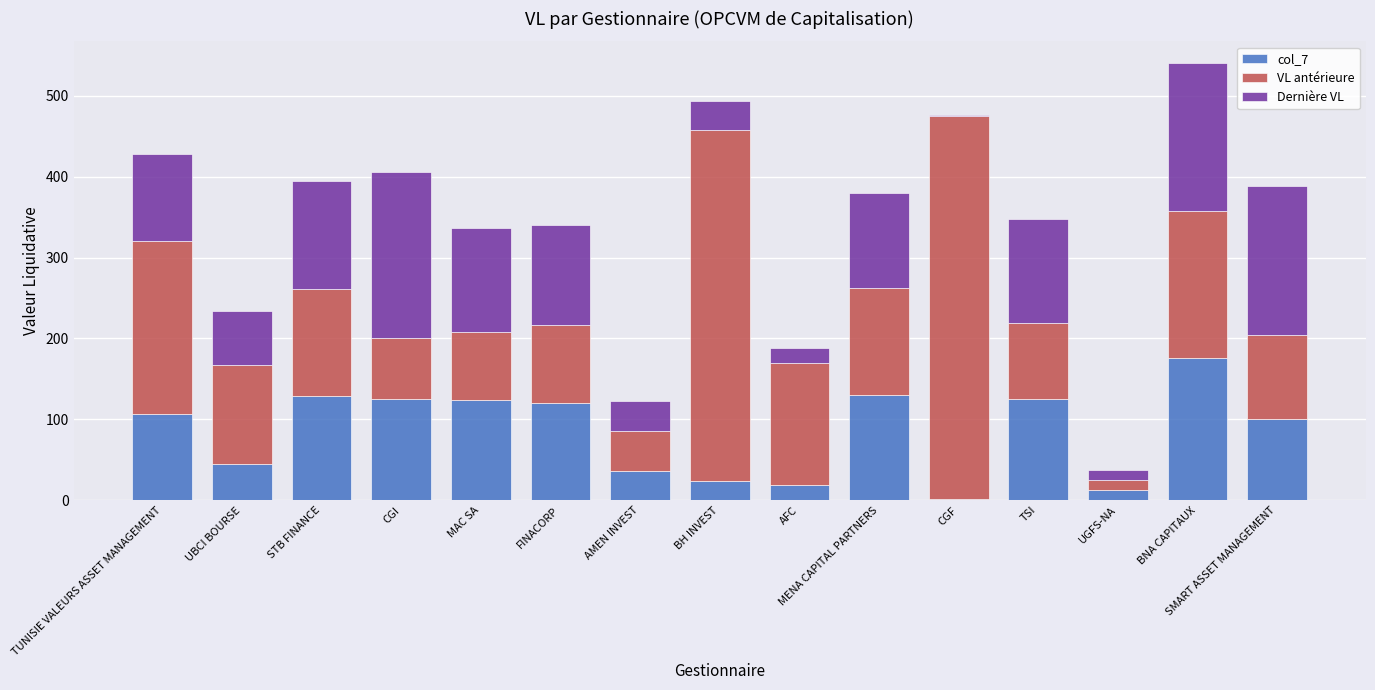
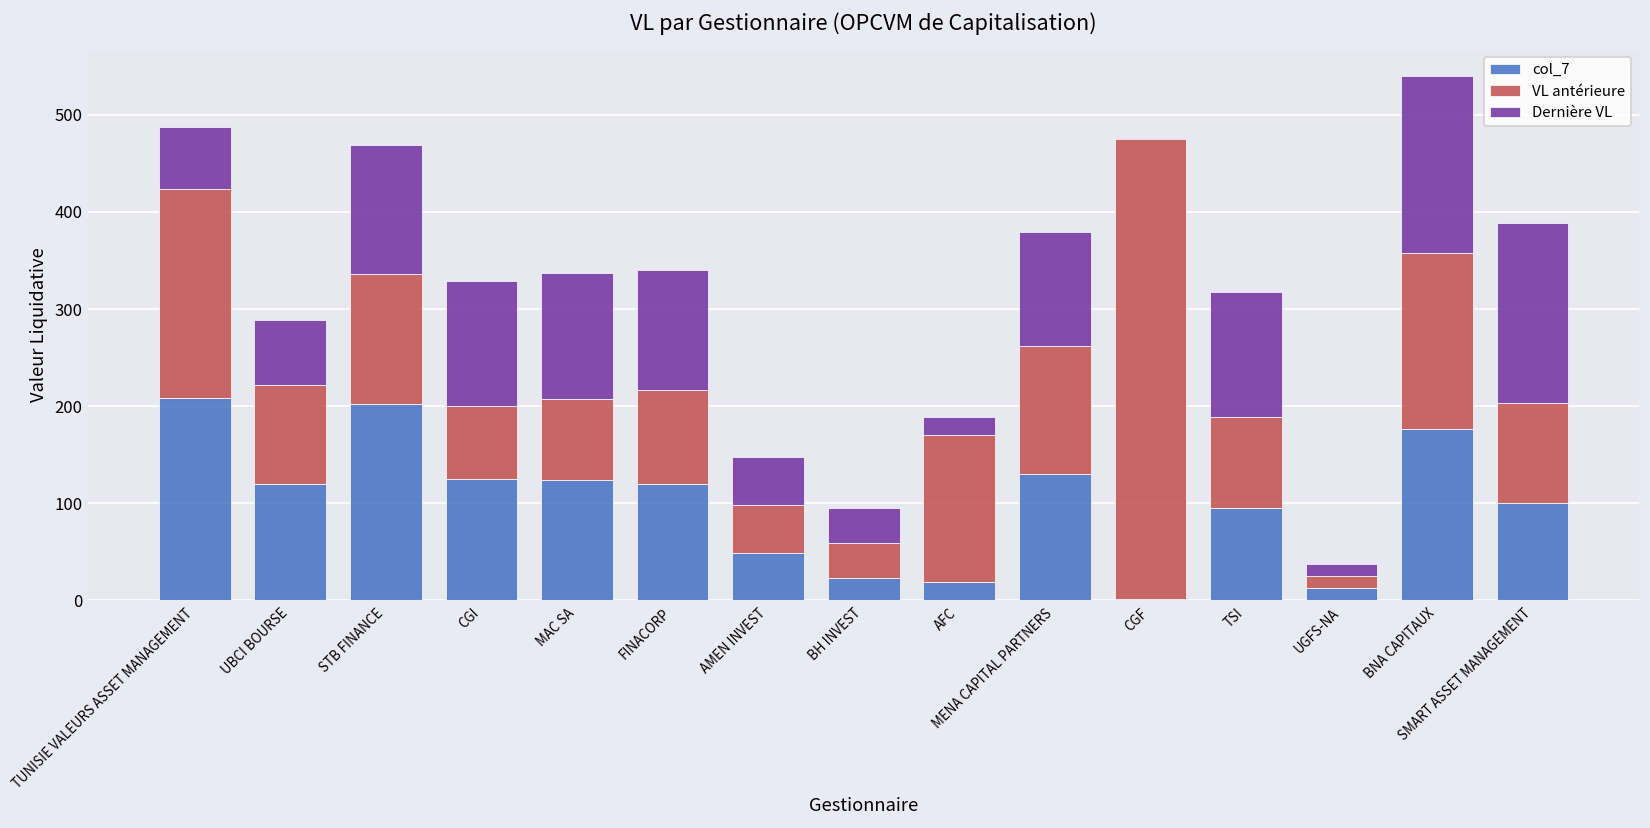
col_7, TUNISIE VALEURS ASSET MANAGEMENT: 110 -> 210
Dernière VL, TUNISIE VALEURS ASSET MANAGEMENT: 110 -> 60
col_7, UBCI BOURSE: 40 -> 120
VL antérieure, UBCI BOURSE: 120 -> 100
col_7, STB FINANCE: 130 -> 200
Dernière VL, CGI: 210 -> 130
col_7, AMEN INVEST: 40 -> 50
Dernière VL, AMEN INVEST: 40 -> 50
VL antérieure, BH INVEST: 430 -> 40
col_7, TSI: 130 -> 100
